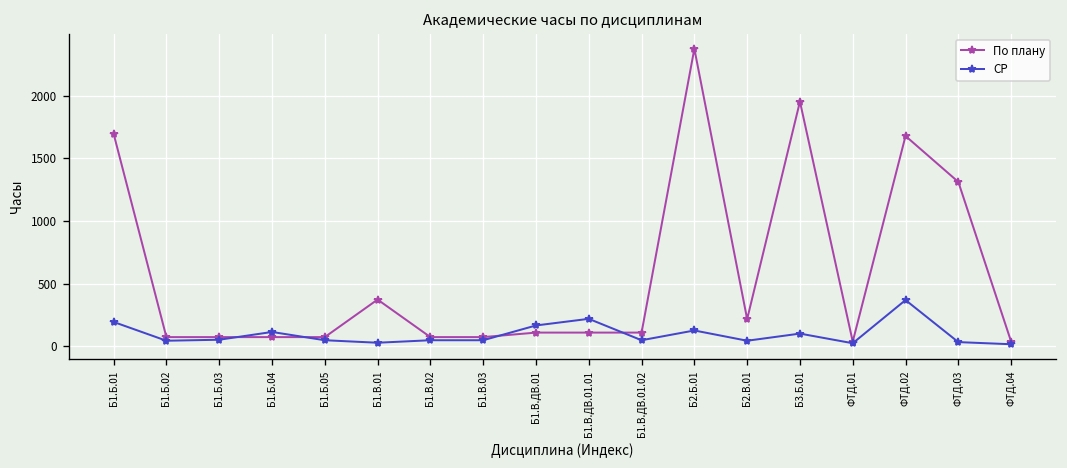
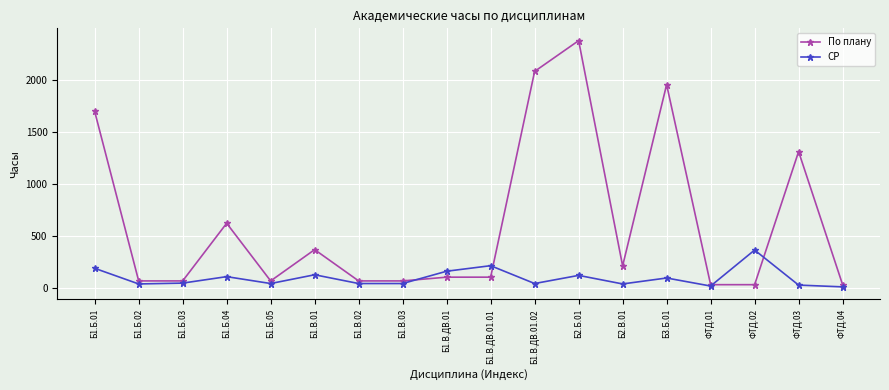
По плану, Б1.Б.04: 70 -> 630
СР, Б1.В.01: 30 -> 130
По плану, Б1.В.ДВ.01.02: 110 -> 2080
По плану, ФТД.02: 1680 -> 40
